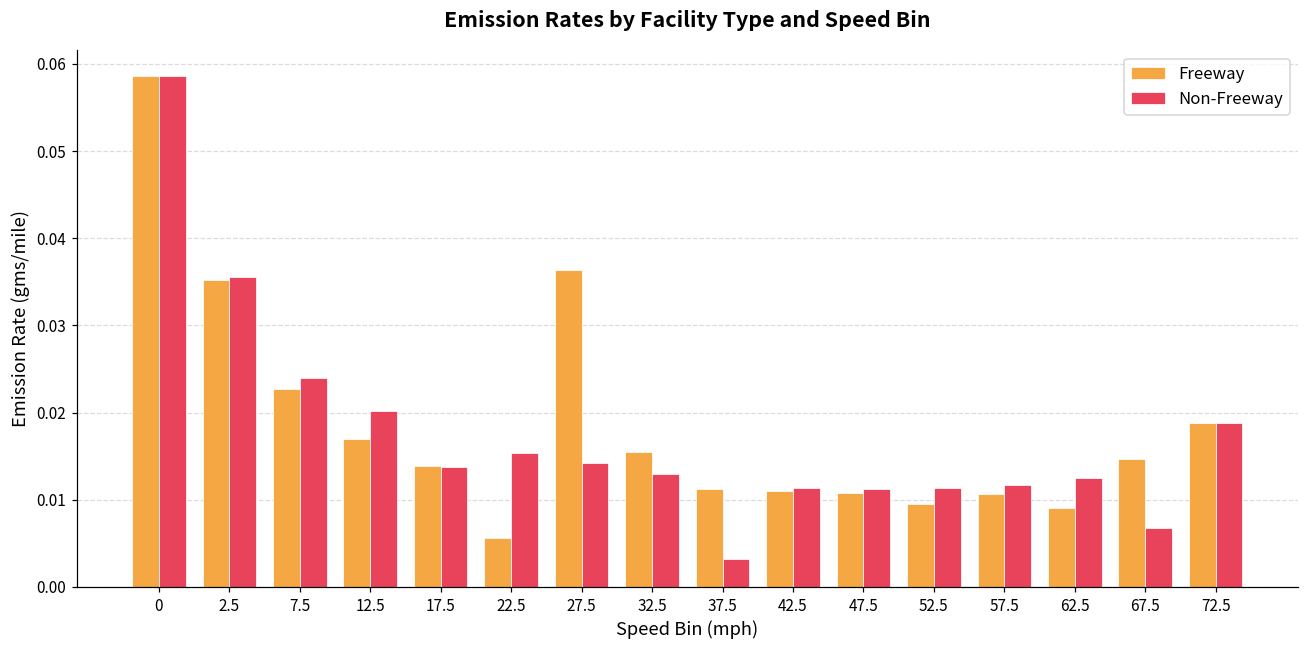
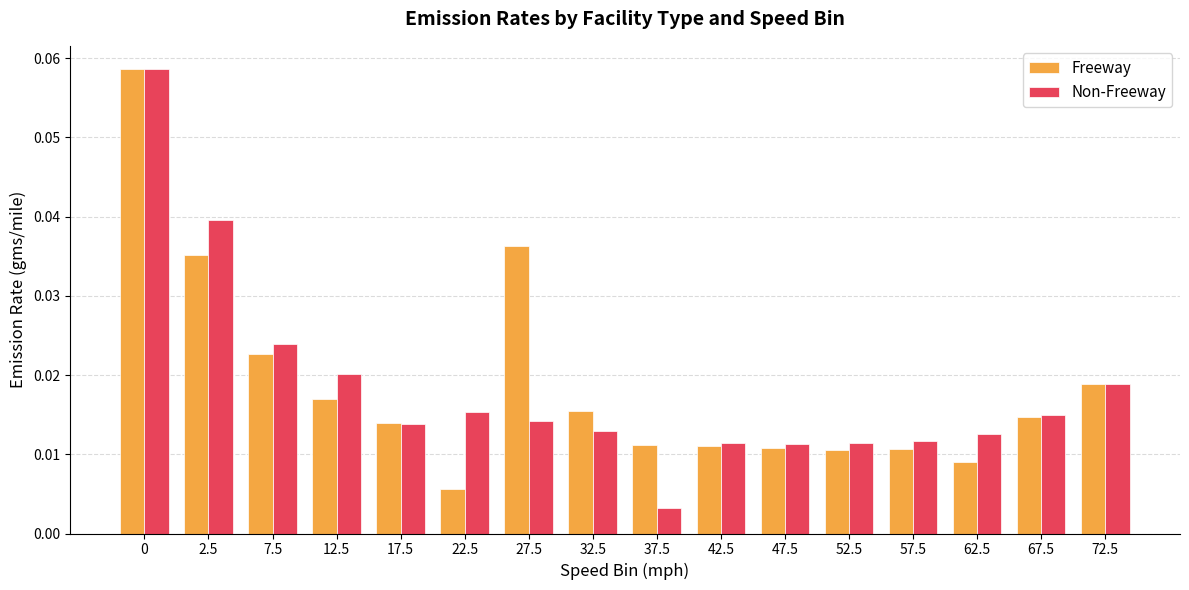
Non-Freeway, 2.5: 0.036 -> 0.040
Freeway, 52.5: 0.010 -> 0.011
Non-Freeway, 67.5: 0.007 -> 0.015
